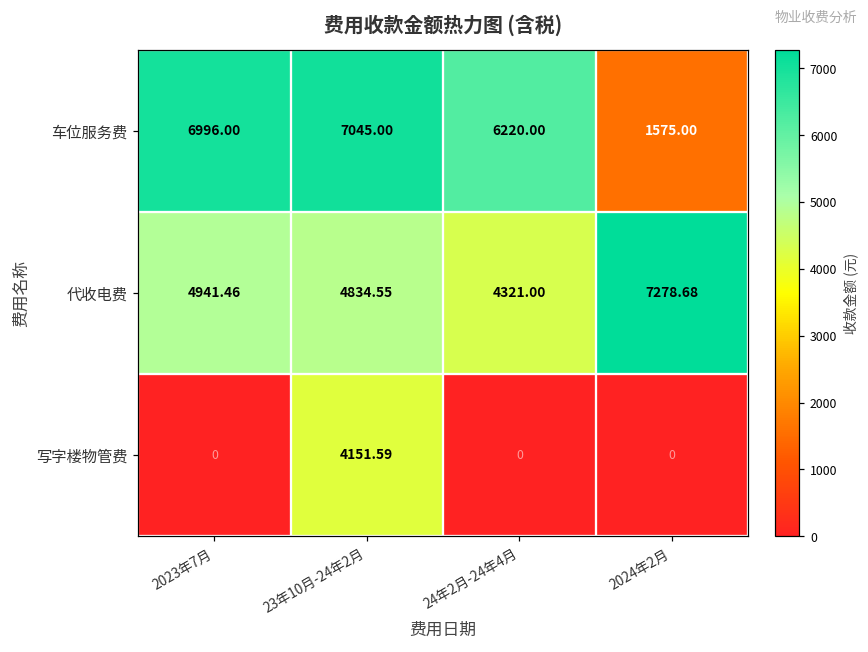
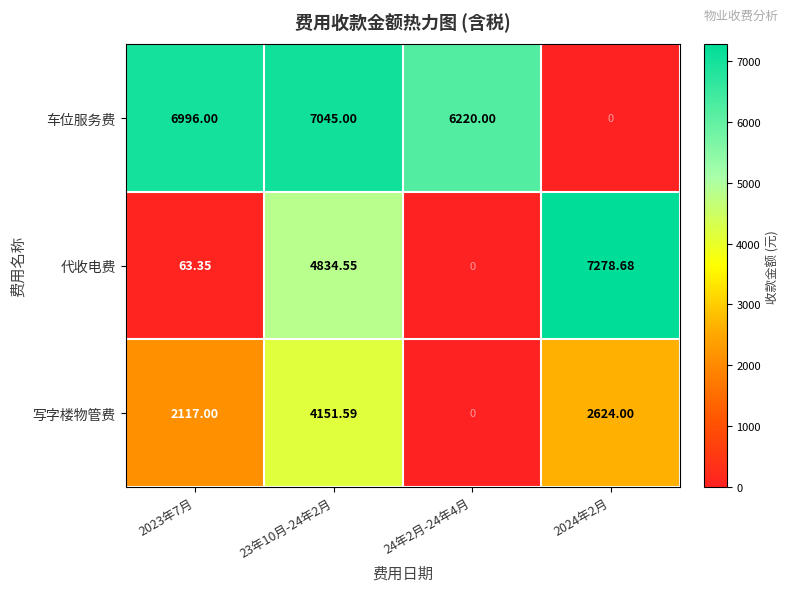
车位服务费, 2024年2月: 1575.00 -> 0
代收电费, 2023年7月: 4941.46 -> 63.35
代收电费, 24年2月-24年4月: 4321.00 -> 0
写字楼物管费, 2023年7月: 0 -> 2117.00
写字楼物管费, 2024年2月: 0 -> 2624.00
